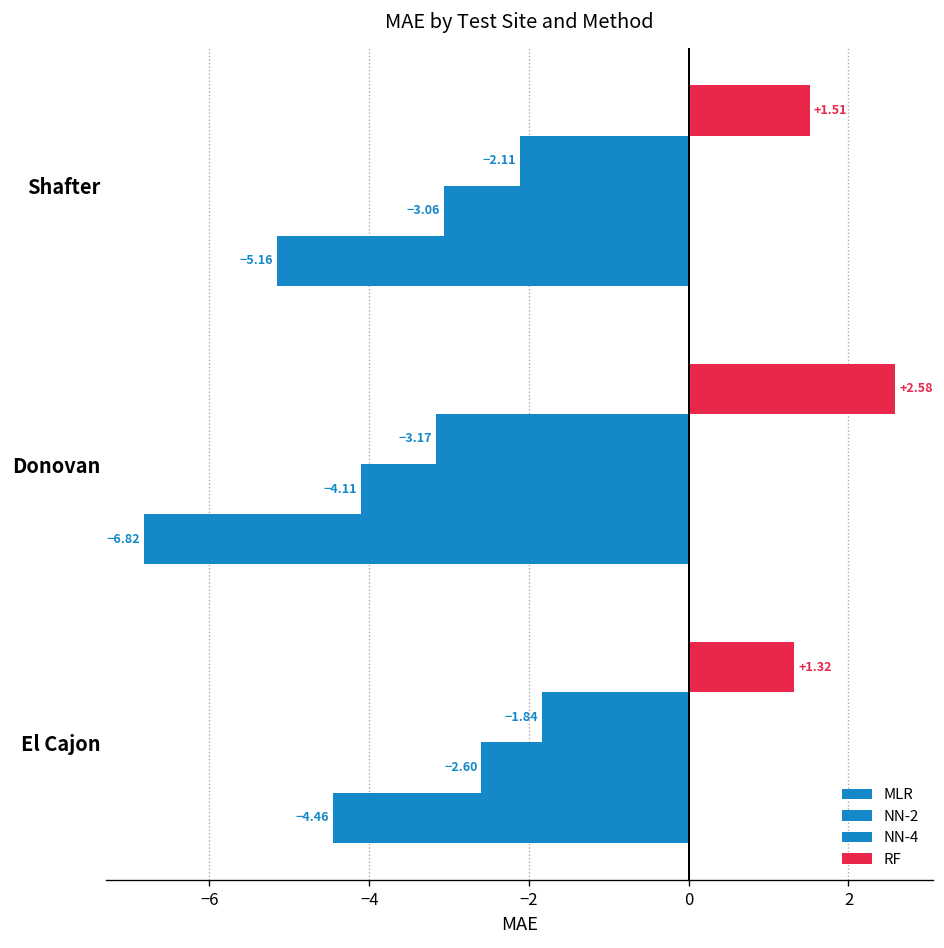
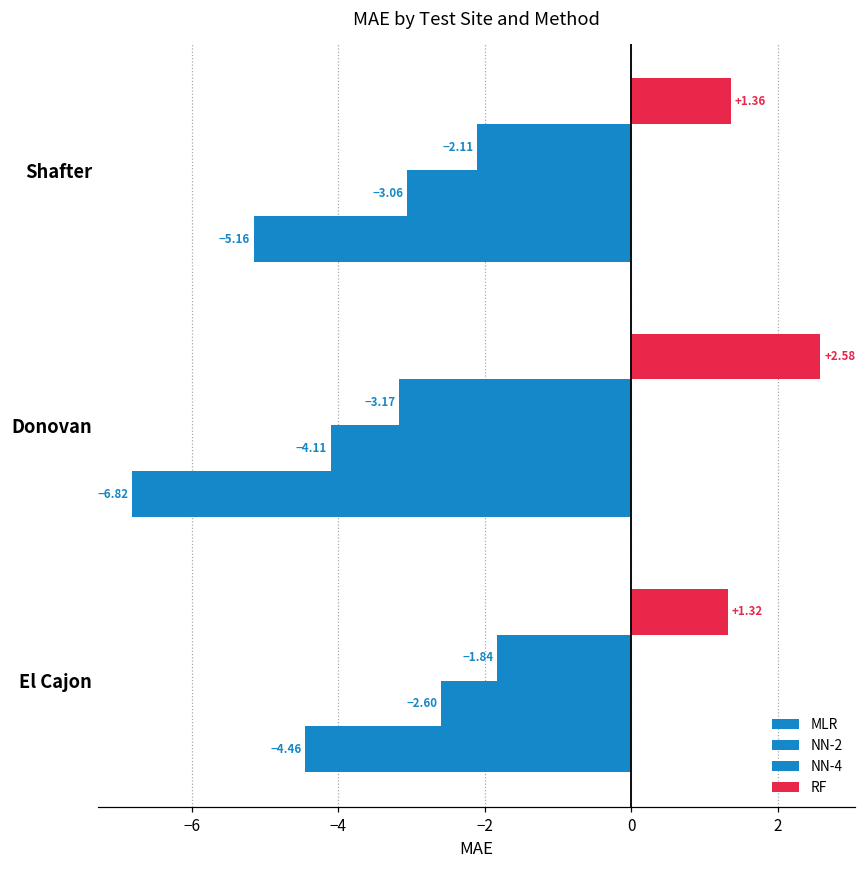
RF, Shafter: +1.51 -> +1.36
